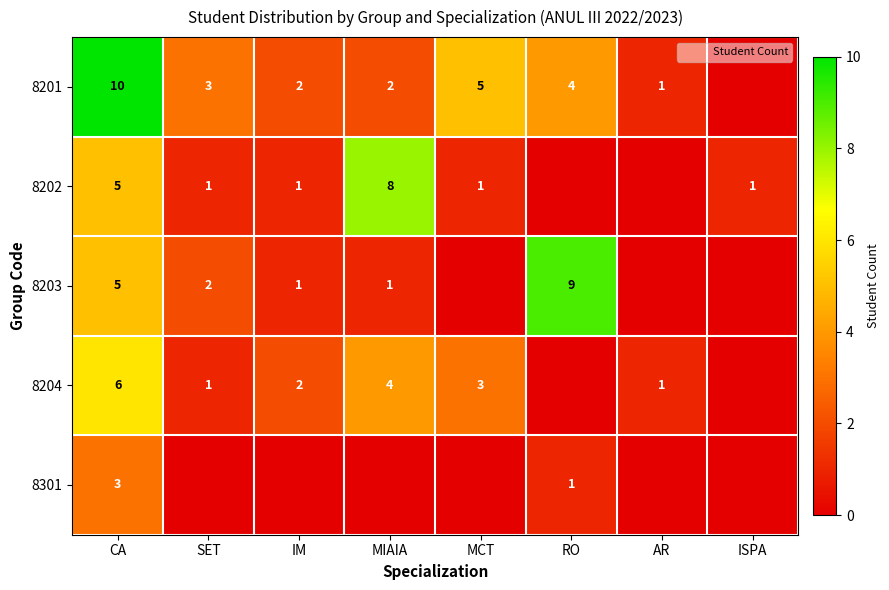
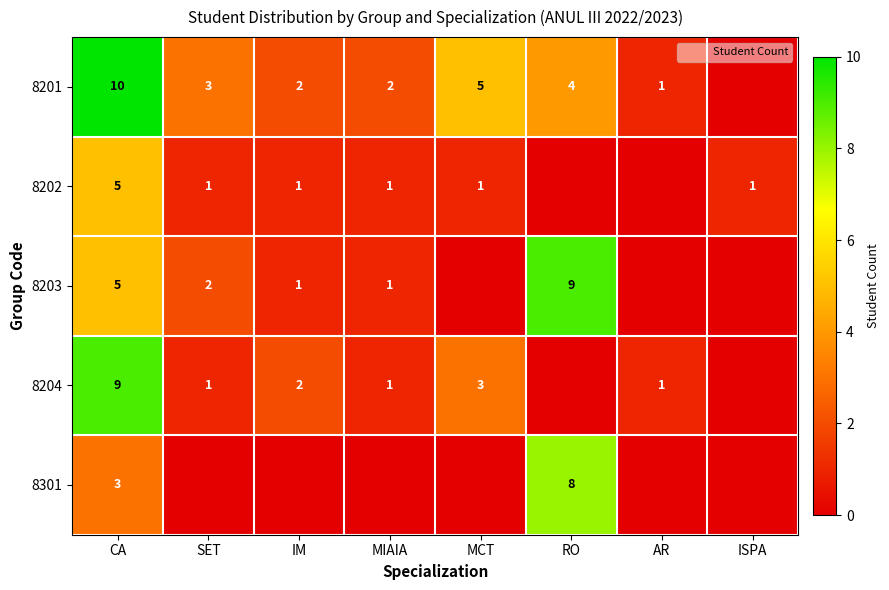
8202, MIAIA: 8 -> 1
8204, CA: 6 -> 9
8204, MIAIA: 4 -> 1
8301, RO: 1 -> 8
